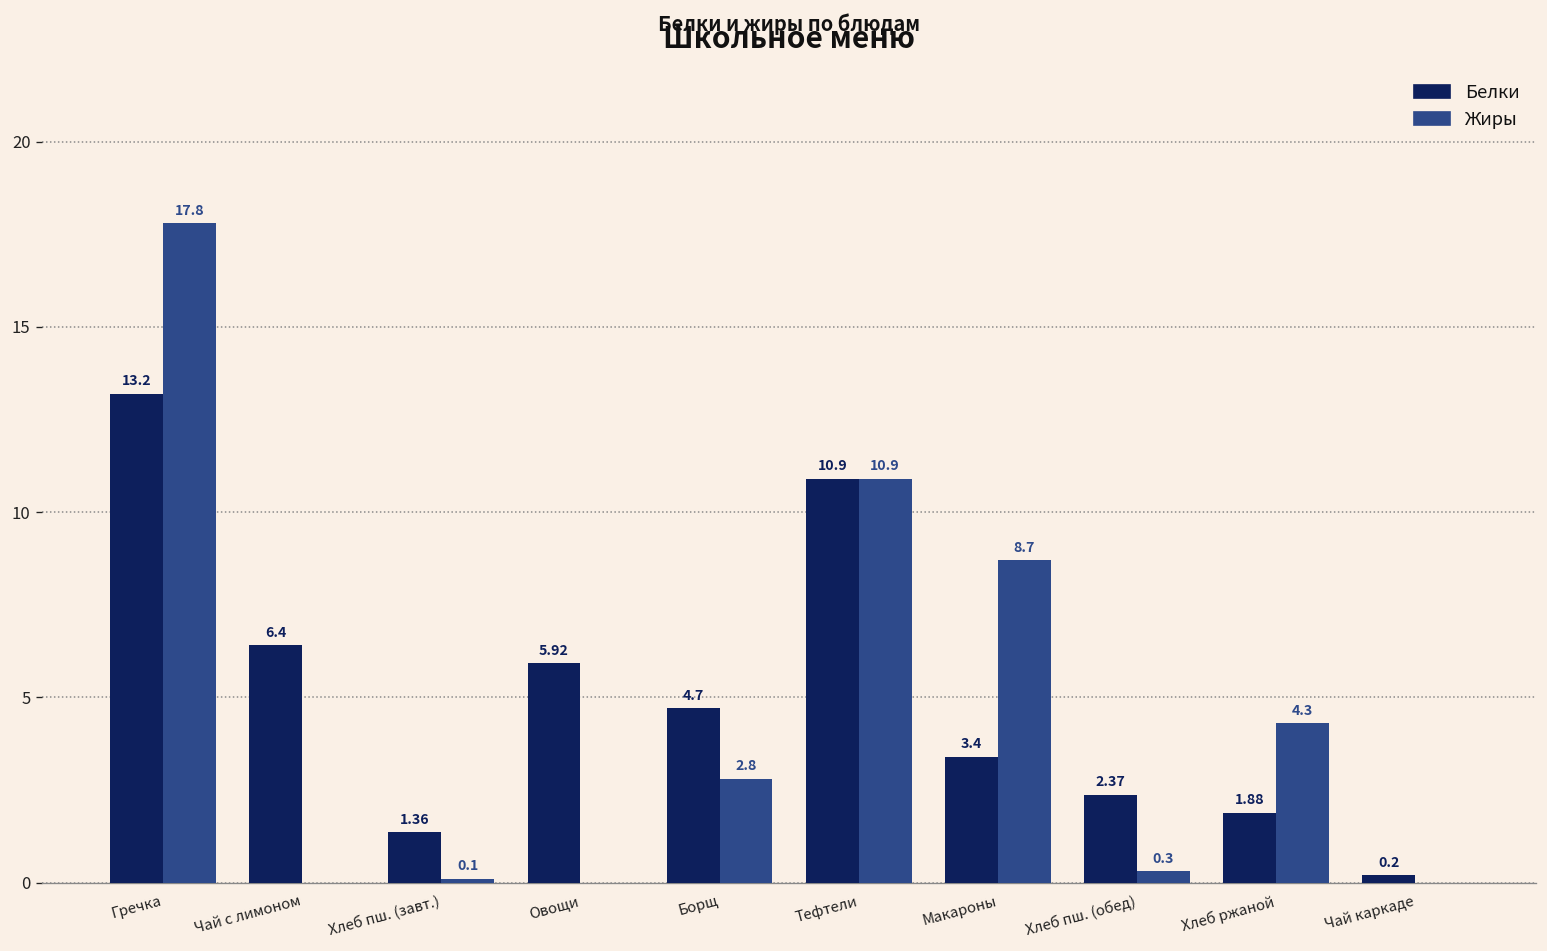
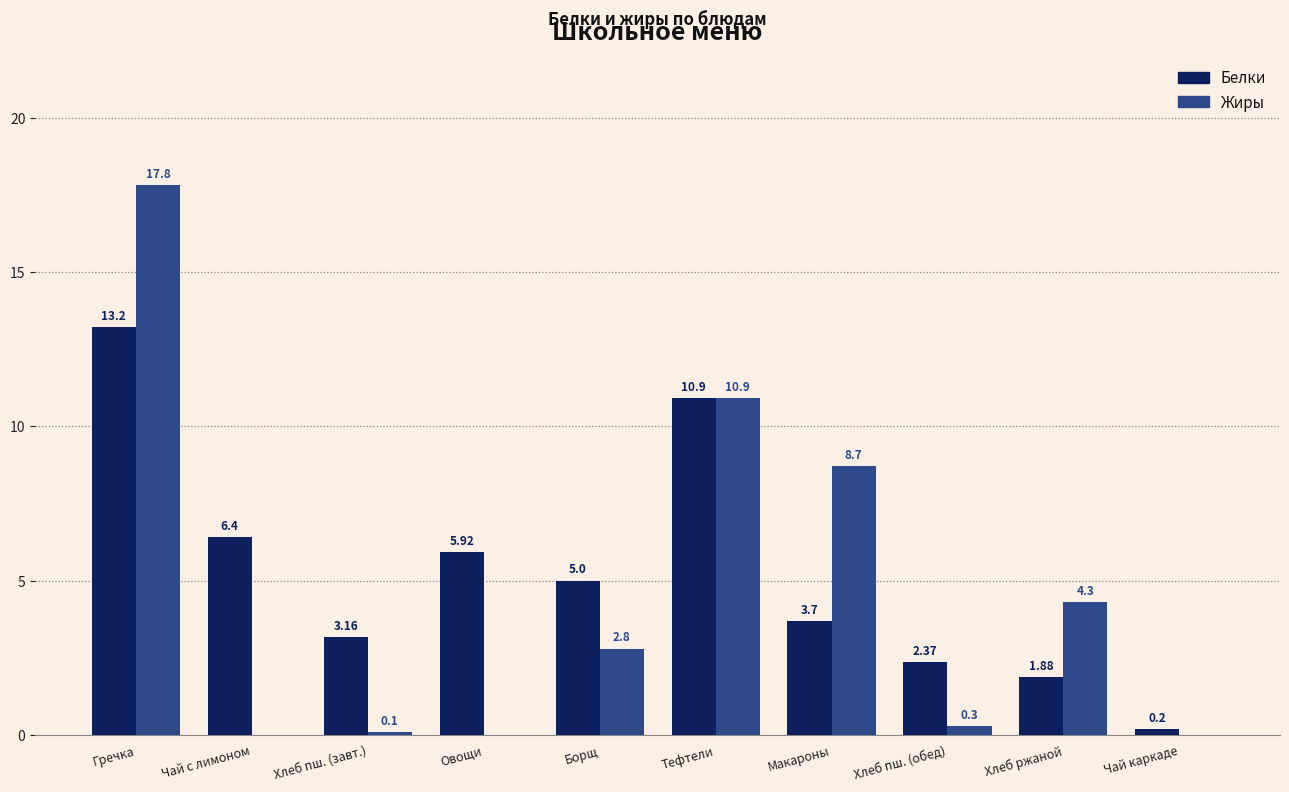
Белки, Хлеб пш. (завт.): 1.36 -> 3.16
Белки, Борщ: 4.7 -> 5.0
Белки, Макароны: 3.4 -> 3.7
